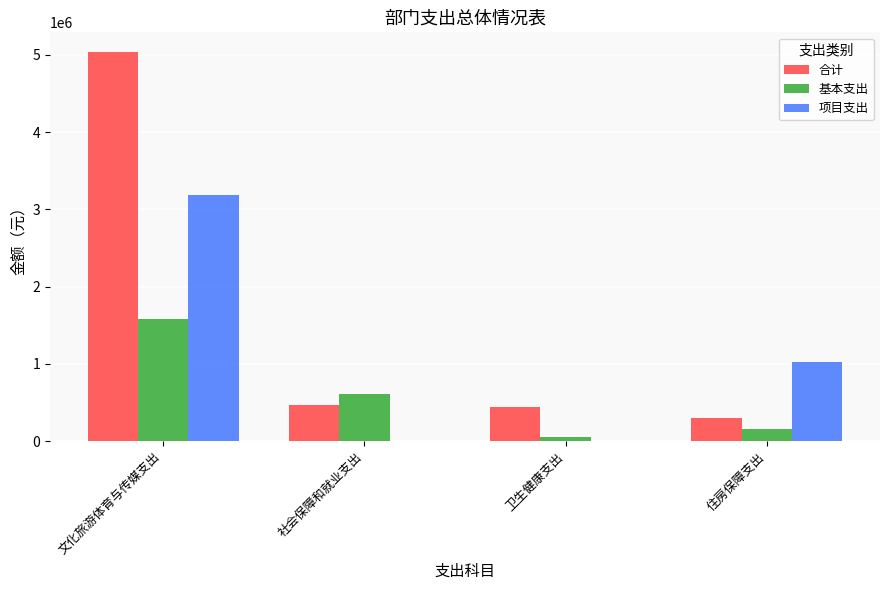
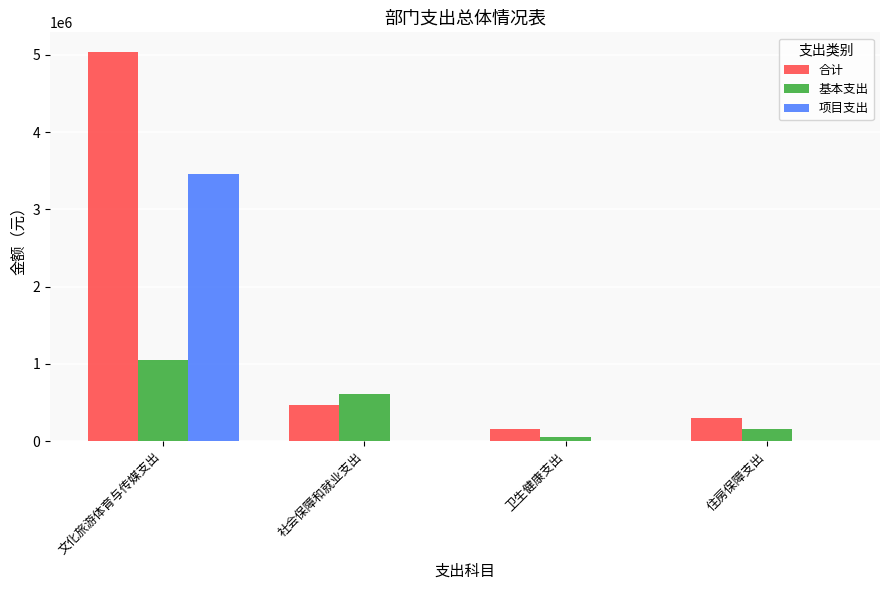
基本支出, 文化旅游体育与传媒支出: 1600000 -> 1000000
项目支出, 文化旅游体育与传媒支出: 3200000 -> 3500000
合计, 卫生健康支出: 400000 -> 200000
项目支出, 住房保障支出: 1000000 -> 0
